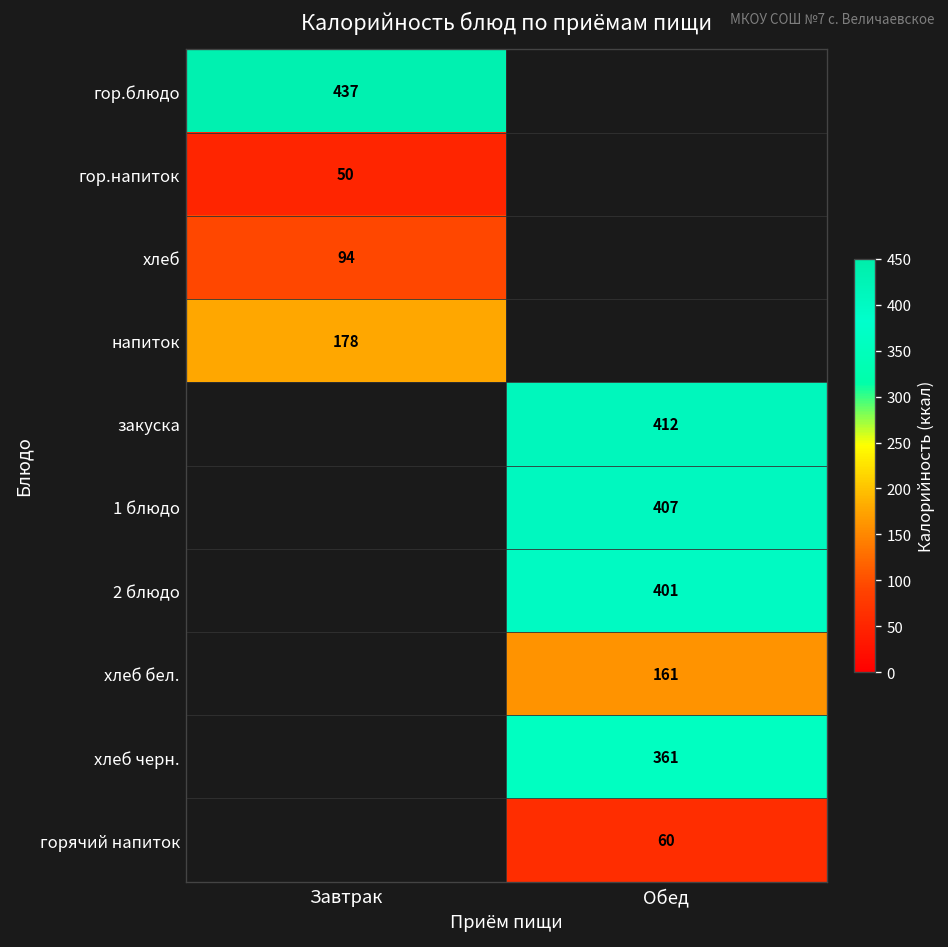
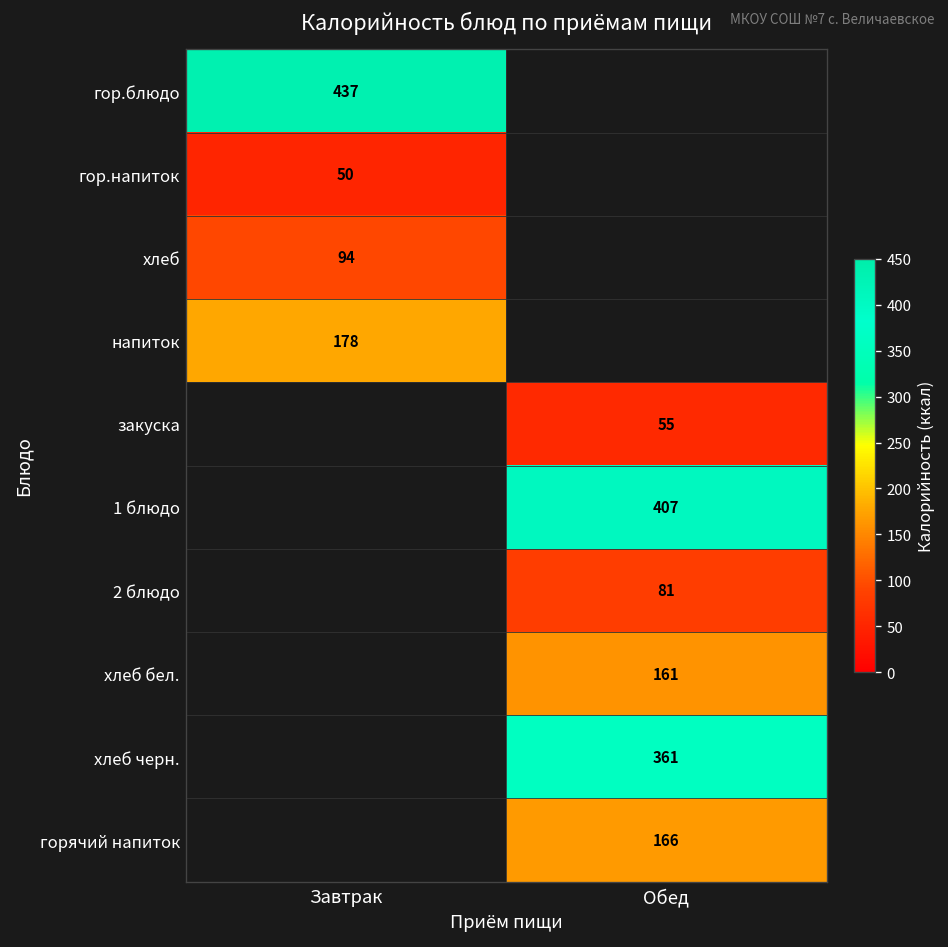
закуска, Обед: 412 -> 55
2 блюдо, Обед: 401 -> 81
горячий напиток, Обед: 60 -> 166
